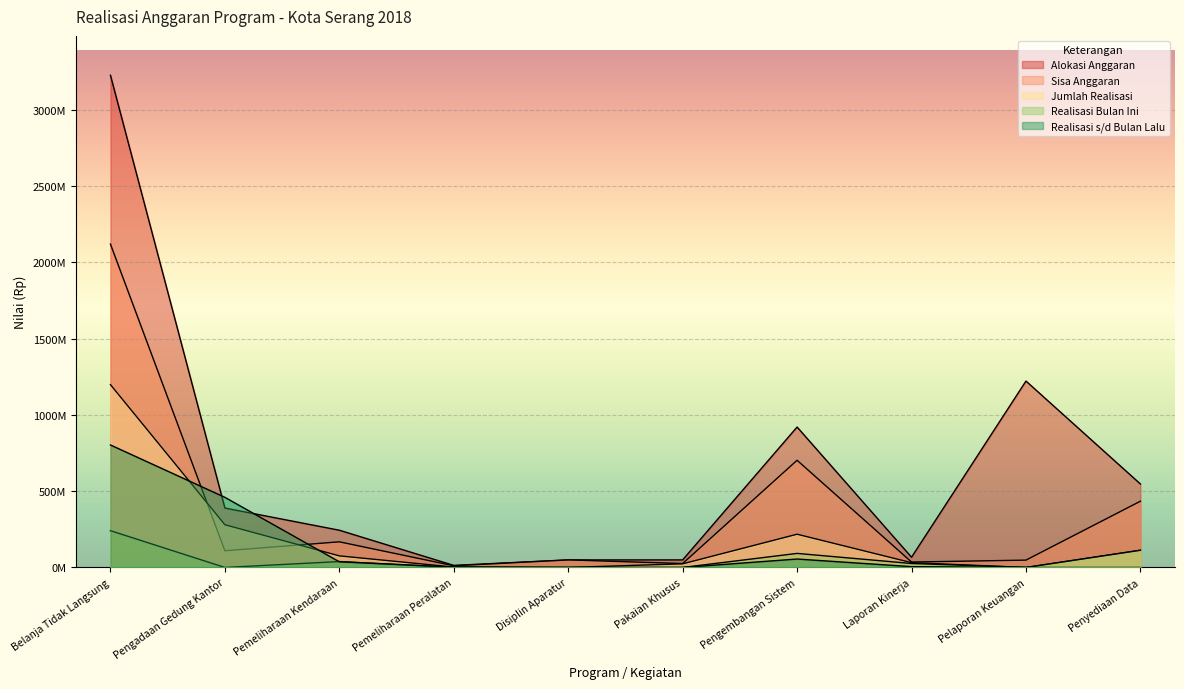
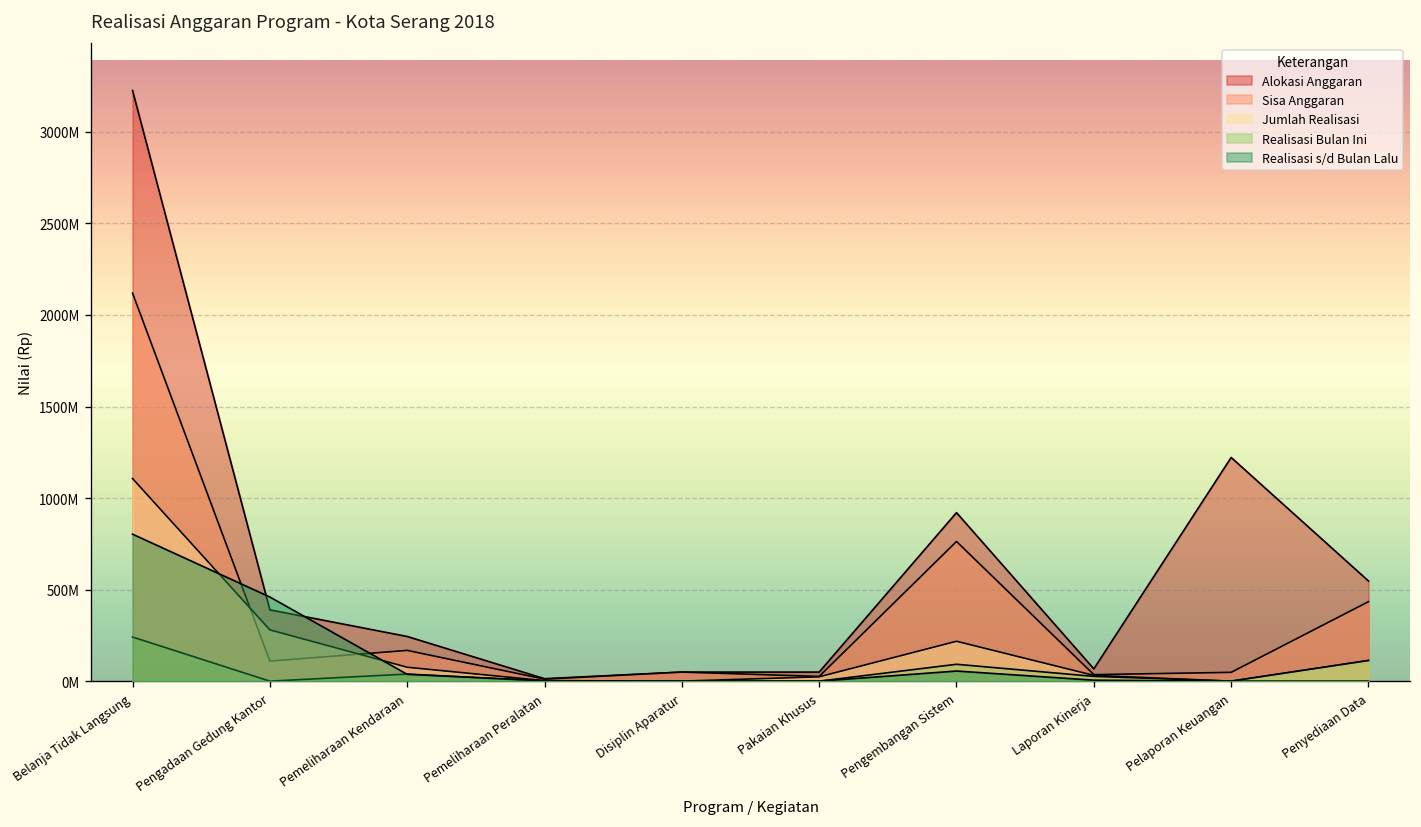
Jumlah Realisasi, Belanja Tidak Langsung: 1200000000 -> 1110000000
Sisa Anggaran, Pengembangan Sistem: 700000000 -> 760000000
